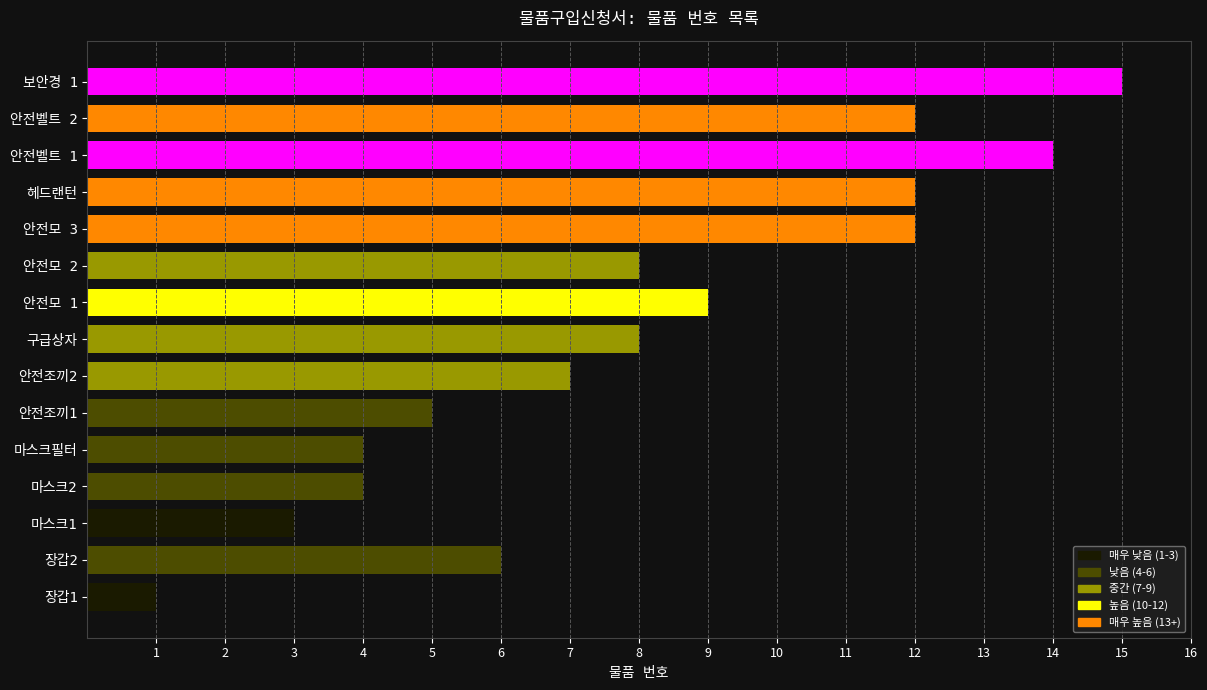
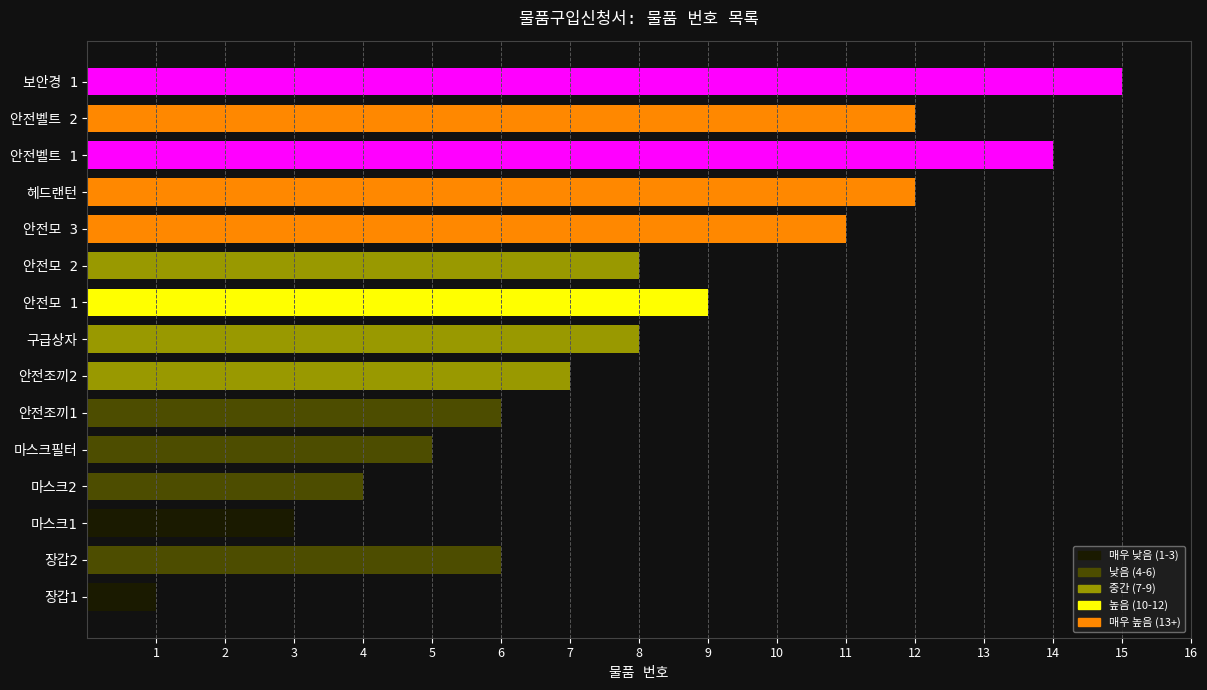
안전모 3: 12 -> 11
안전조끼1: 5 -> 6
마스크필터: 4 -> 5
